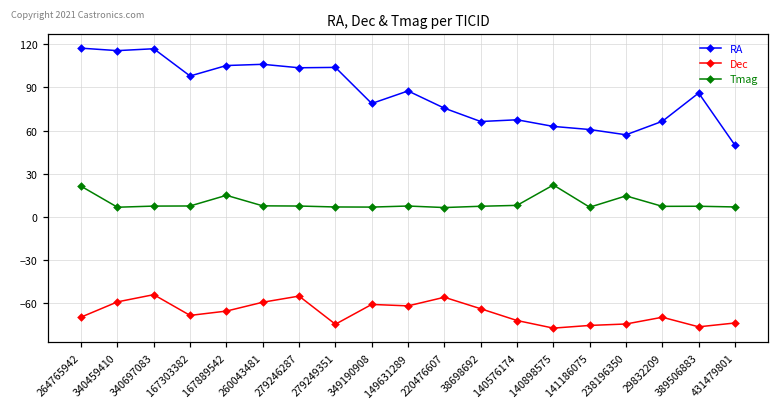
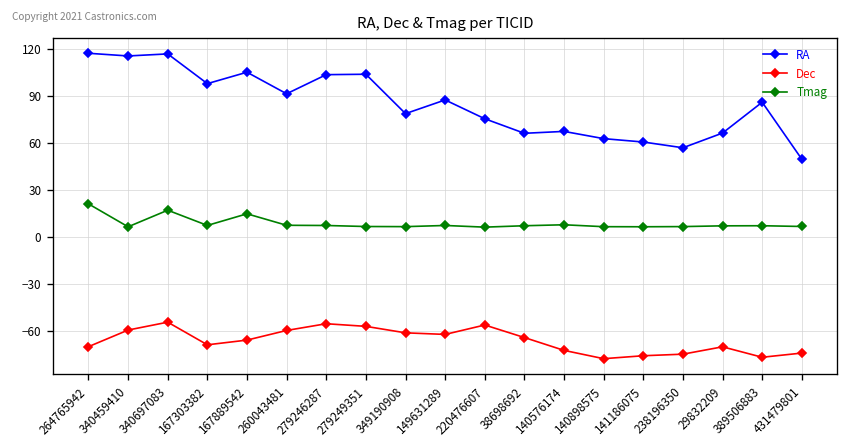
Tmag, 340697083: 7 -> 17
RA, 260043481: 106 -> 92
Dec, 279249351: -75 -> -57
Tmag, 140898575: 22 -> 7
Tmag, 238196350: 15 -> 7
